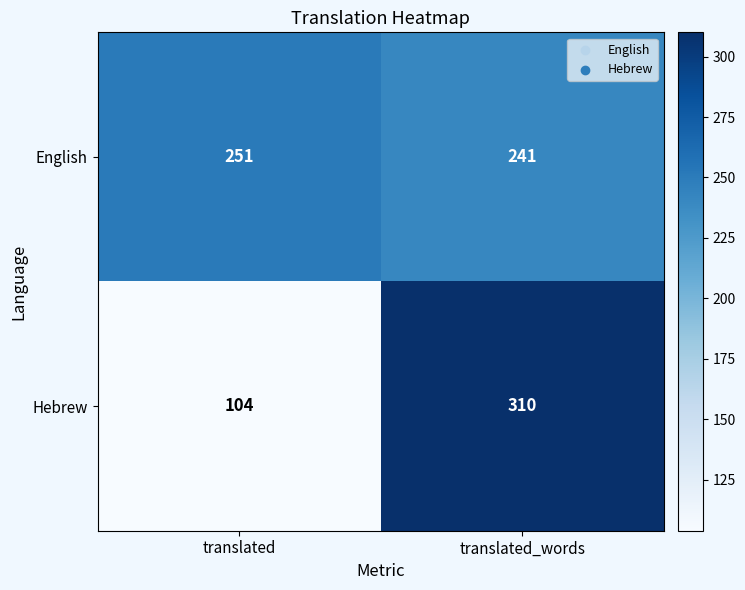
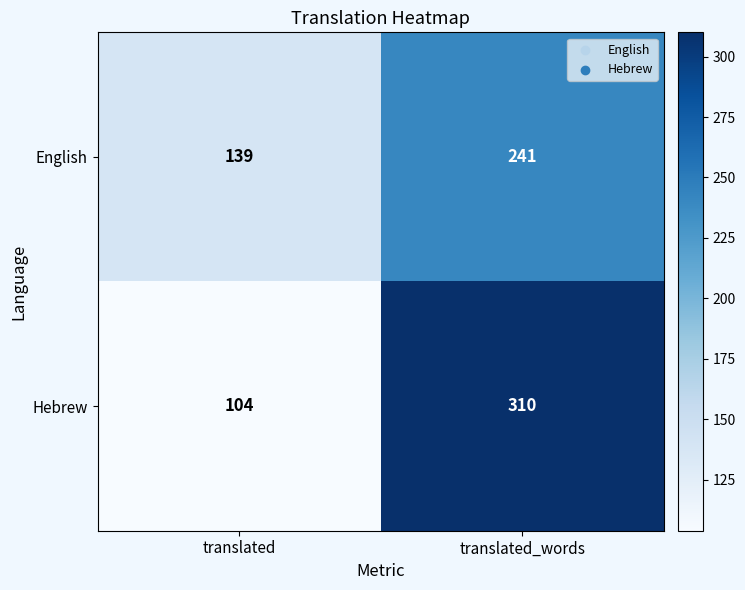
English, translated: 251 -> 139
